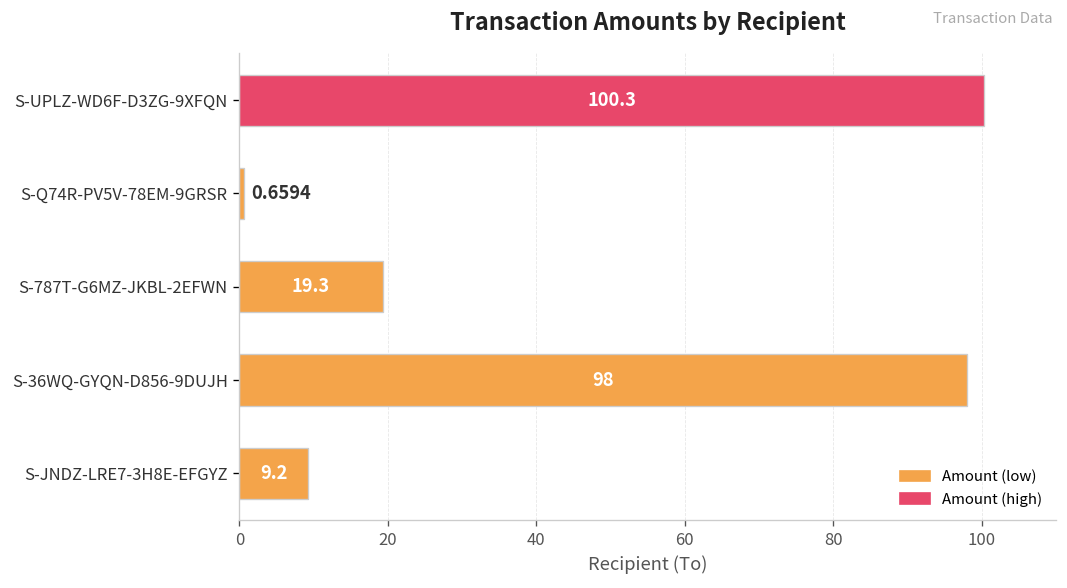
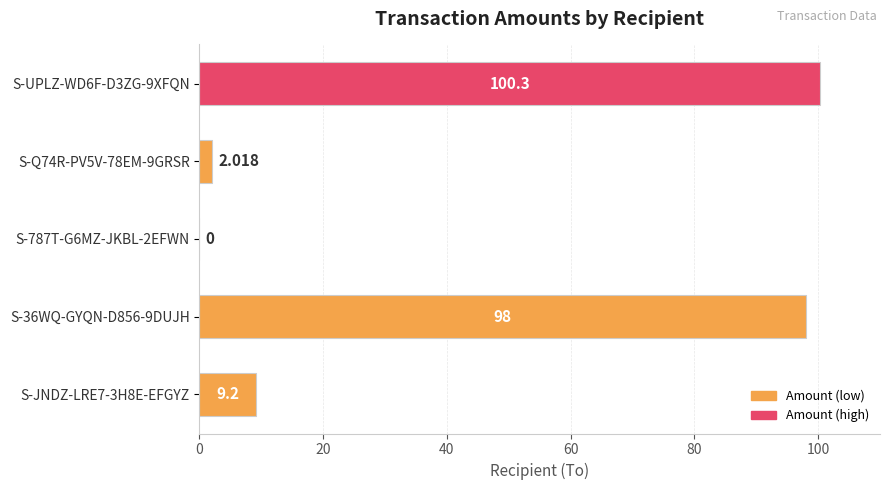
S-Q74R-PV5V-78EM-9GRSR: 0.6594 -> 2.018
S-787T-G6MZ-JKBL-2EFWN: 19.3 -> 0
